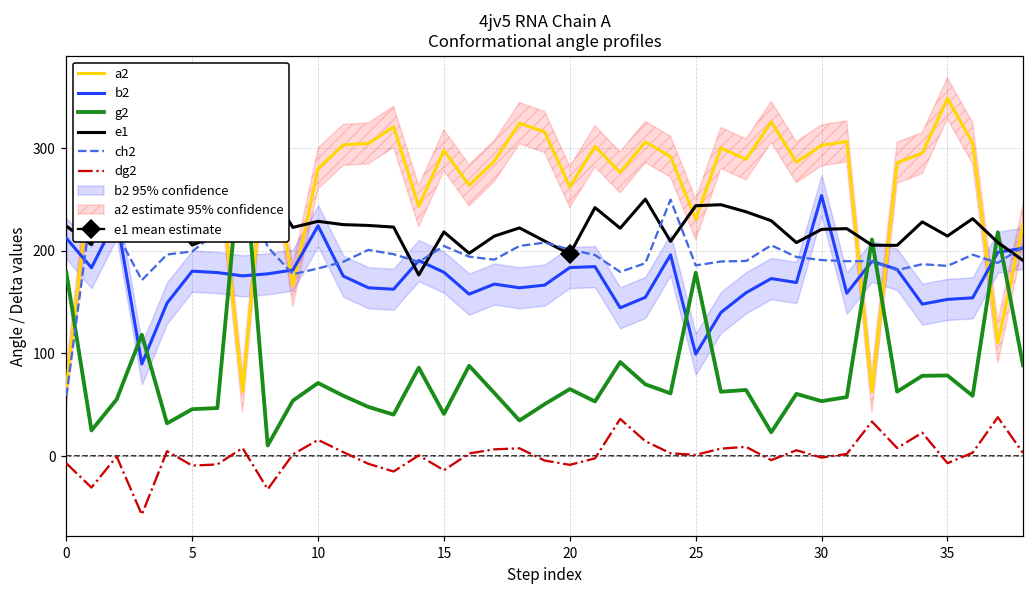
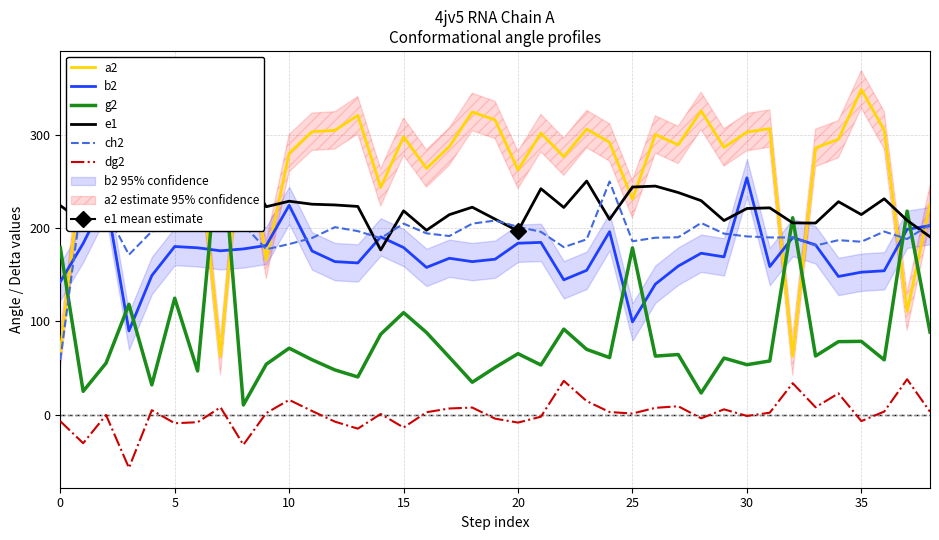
b2, 0: 210 -> 140
g2, 5: 50 -> 120
g2, 15: 40 -> 110
